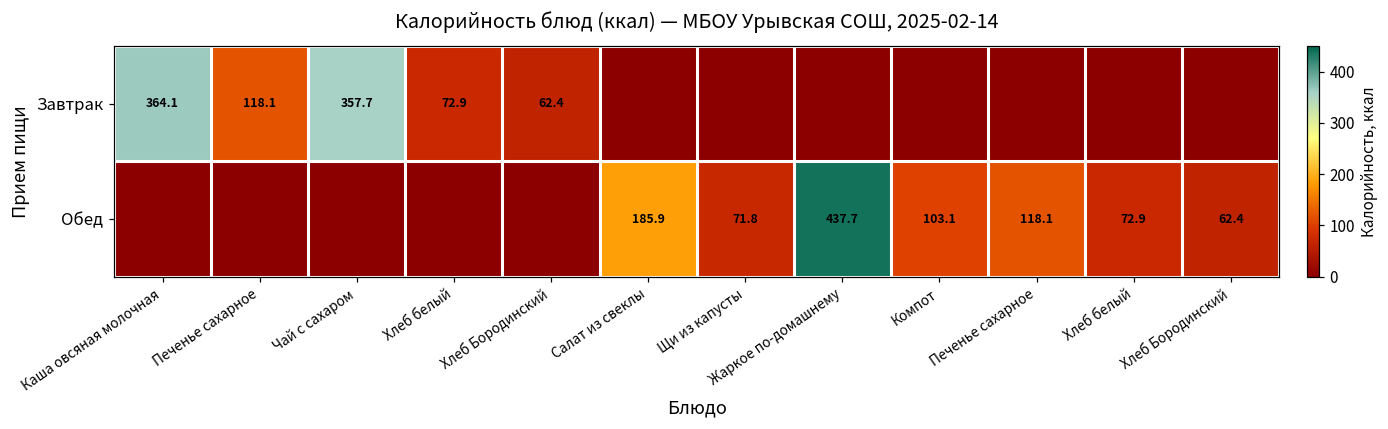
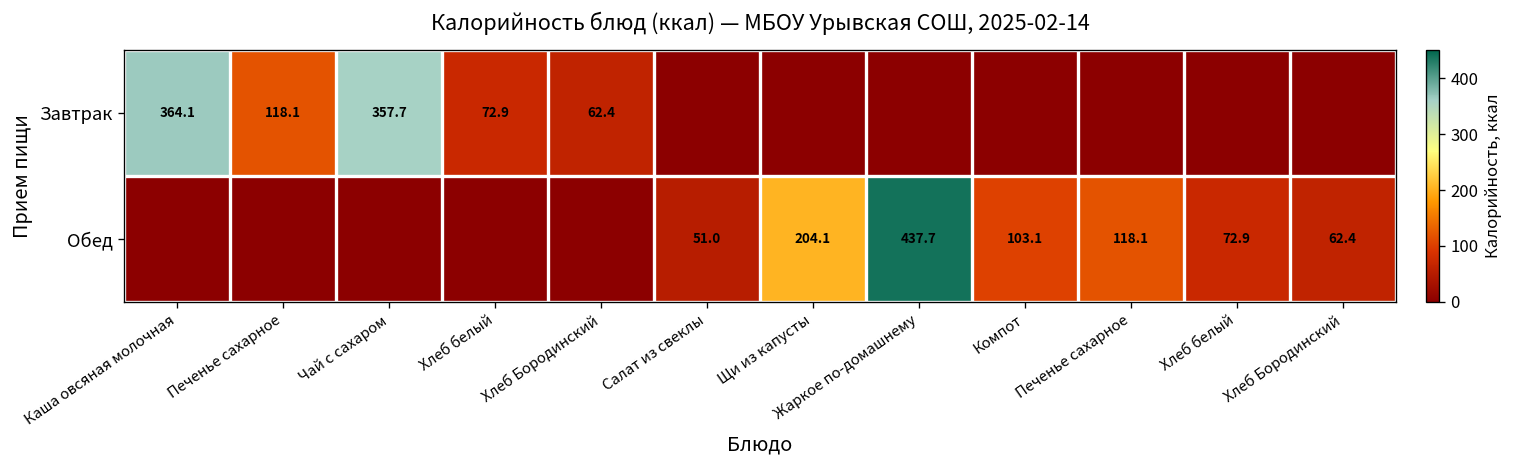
Обед, Салат из свеклы: 185.9 -> 51.0
Обед, Щи из капусты: 71.8 -> 204.1
